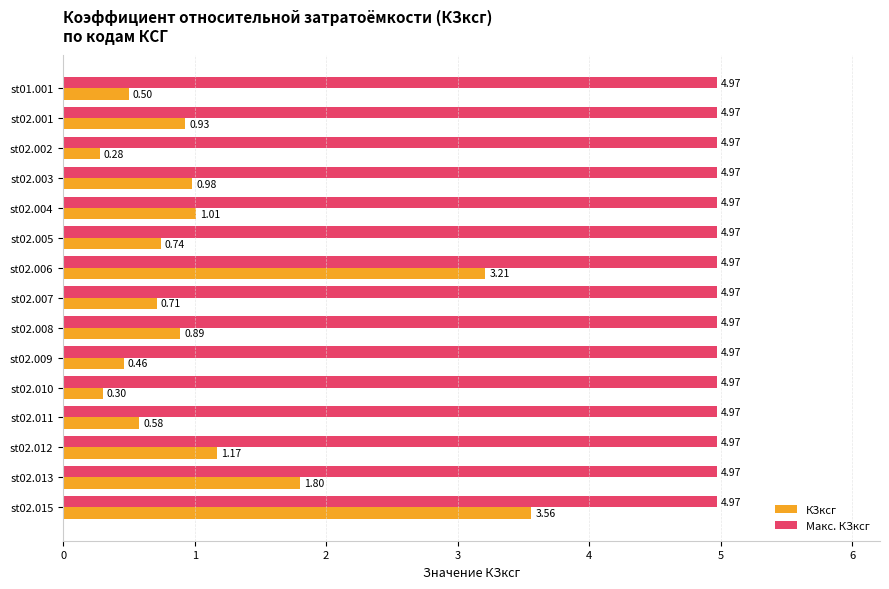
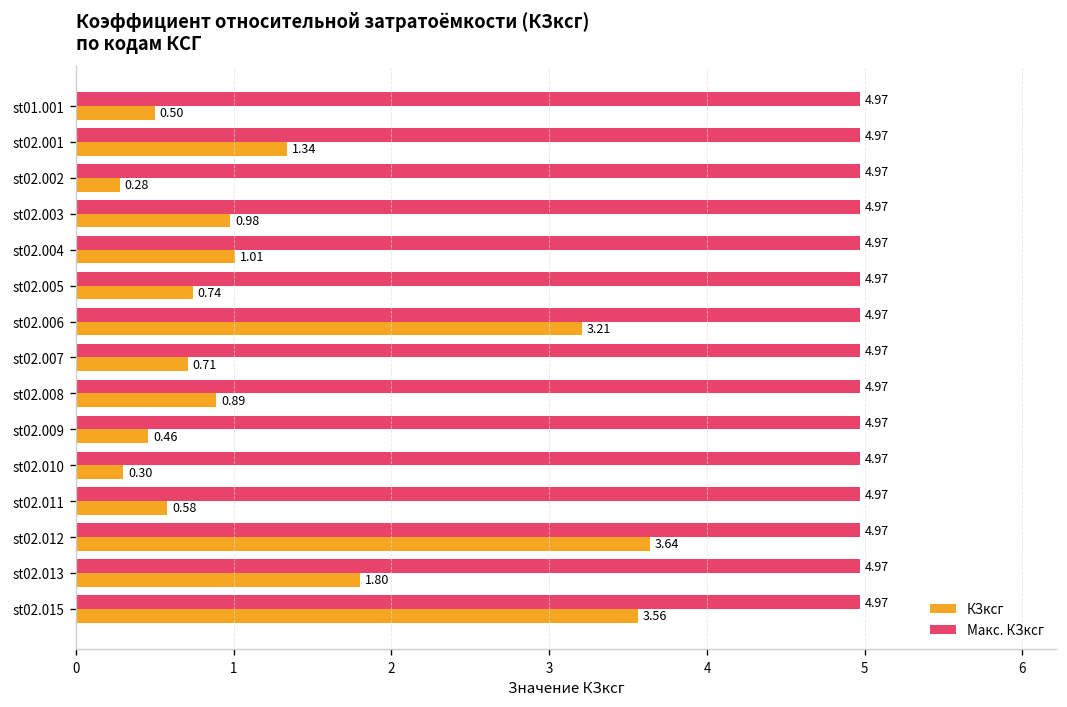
КЗксг, st02.001: 0.93 -> 1.34
КЗксг, st02.012: 1.17 -> 3.64
